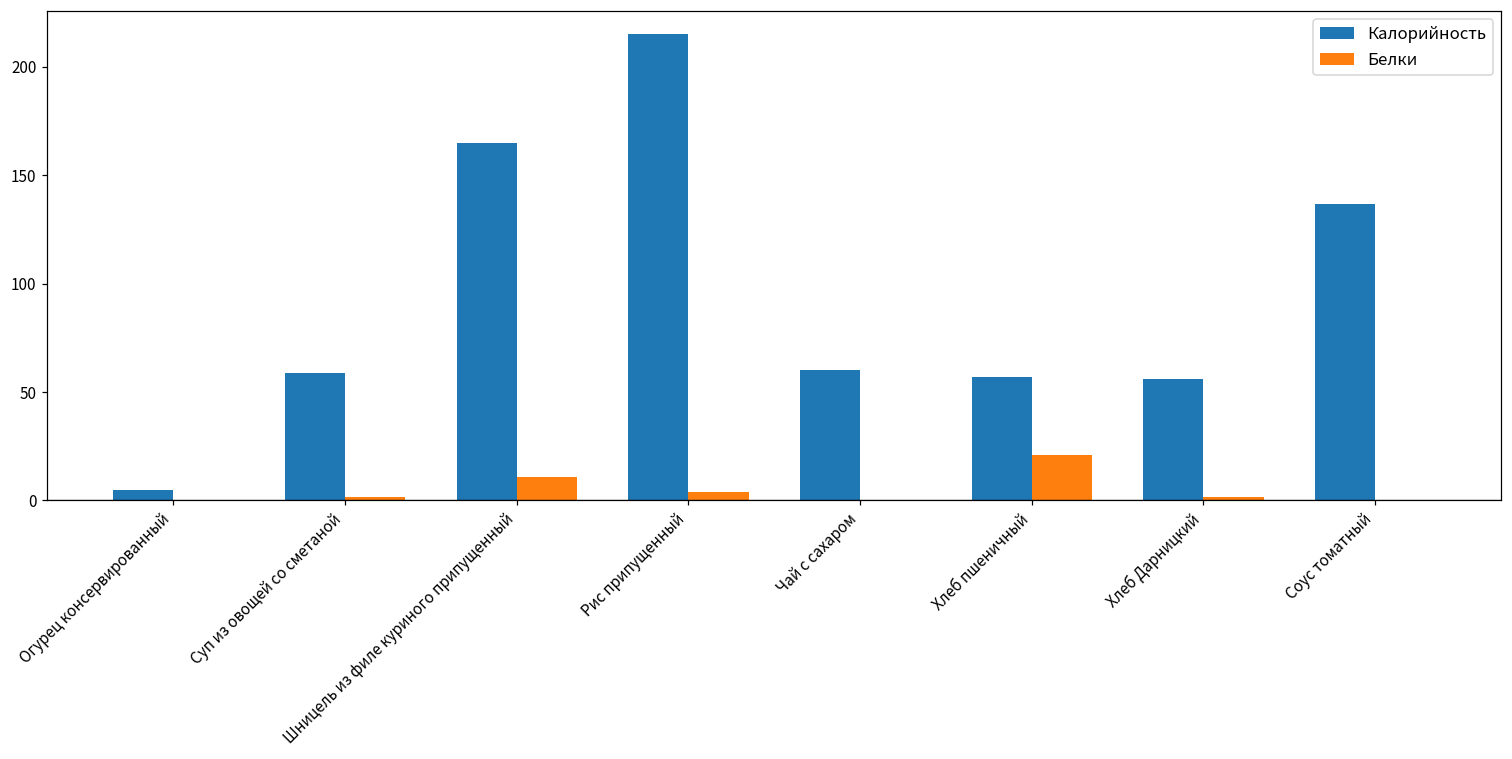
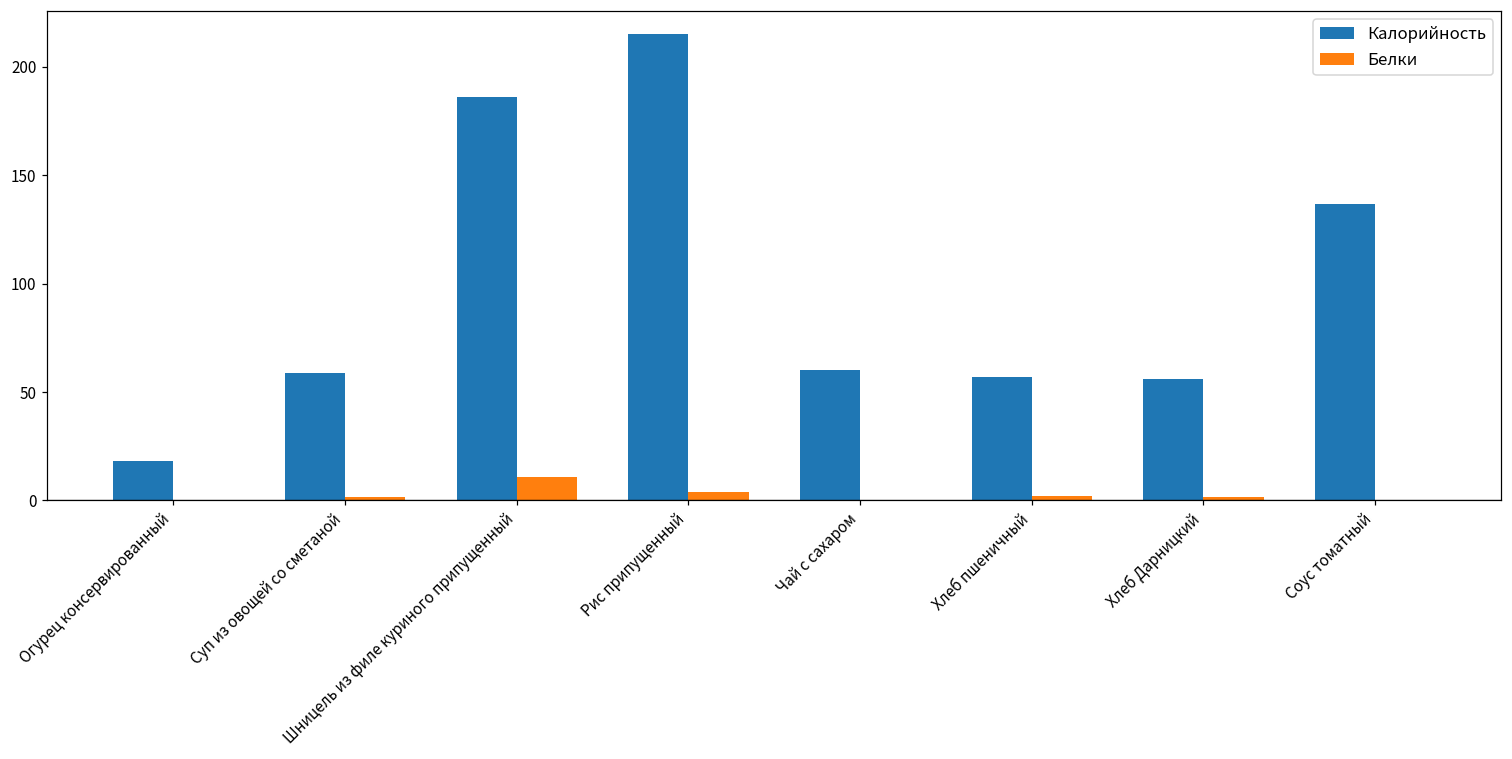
Калорийность, Огурец консервированный: 5 -> 18
Калорийность, Шницель из филе куриного припущенный: 165 -> 186
Белки, Хлеб пшеничный: 21 -> 2
